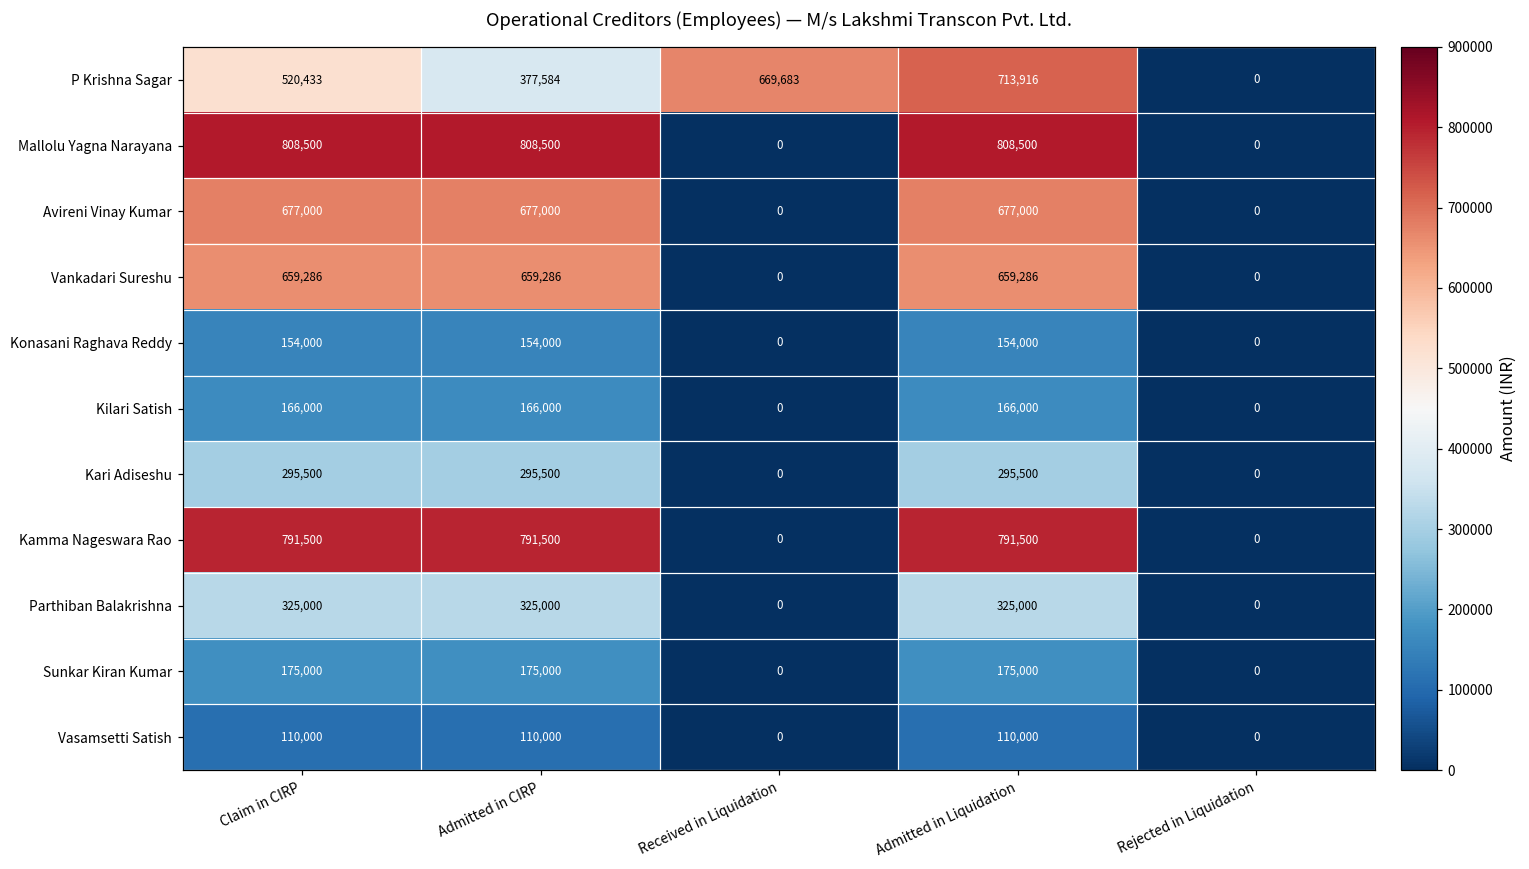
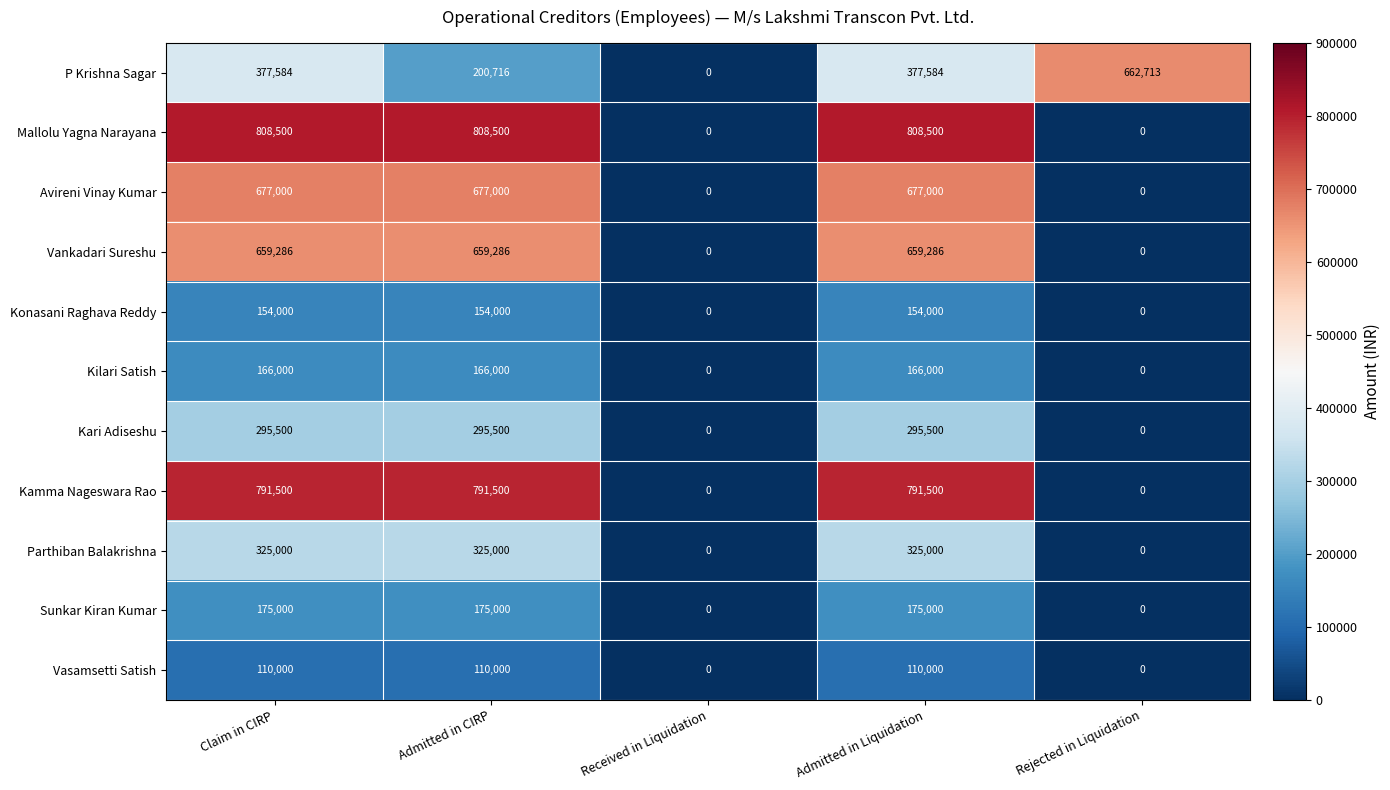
P Krishna Sagar, Claim in CIRP: 520,433 -> 377,584
P Krishna Sagar, Admitted in CIRP: 377,584 -> 200,716
P Krishna Sagar, Received in Liquidation: 669,683 -> 0
P Krishna Sagar, Admitted in Liquidation: 713,916 -> 377,584
P Krishna Sagar, Rejected in Liquidation: 0 -> 662,713
